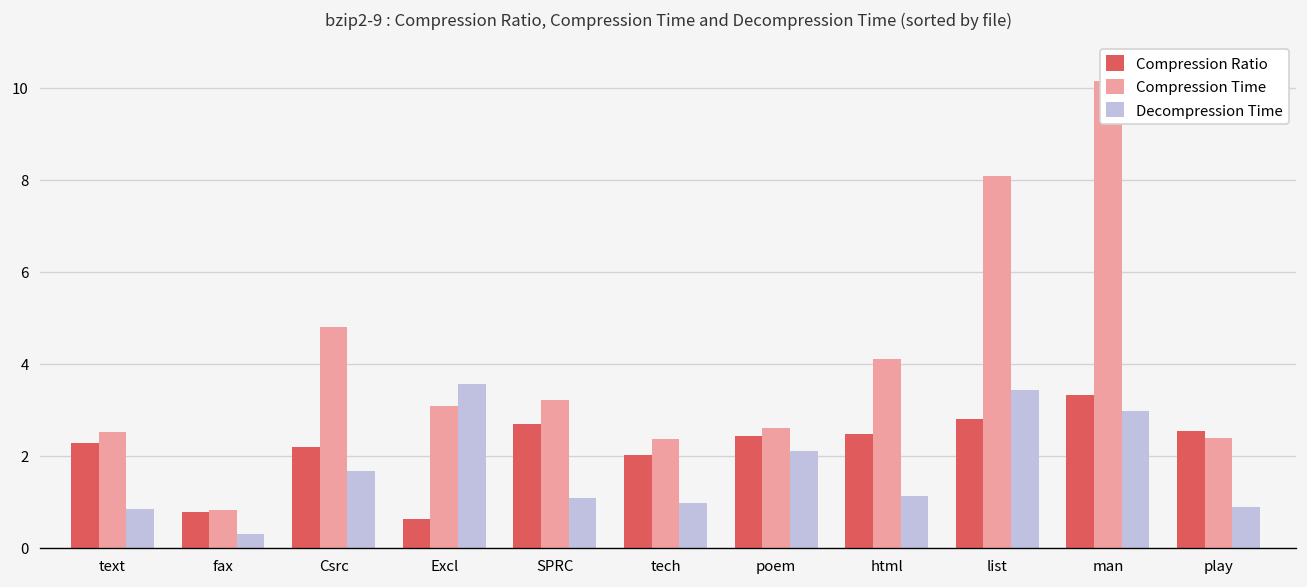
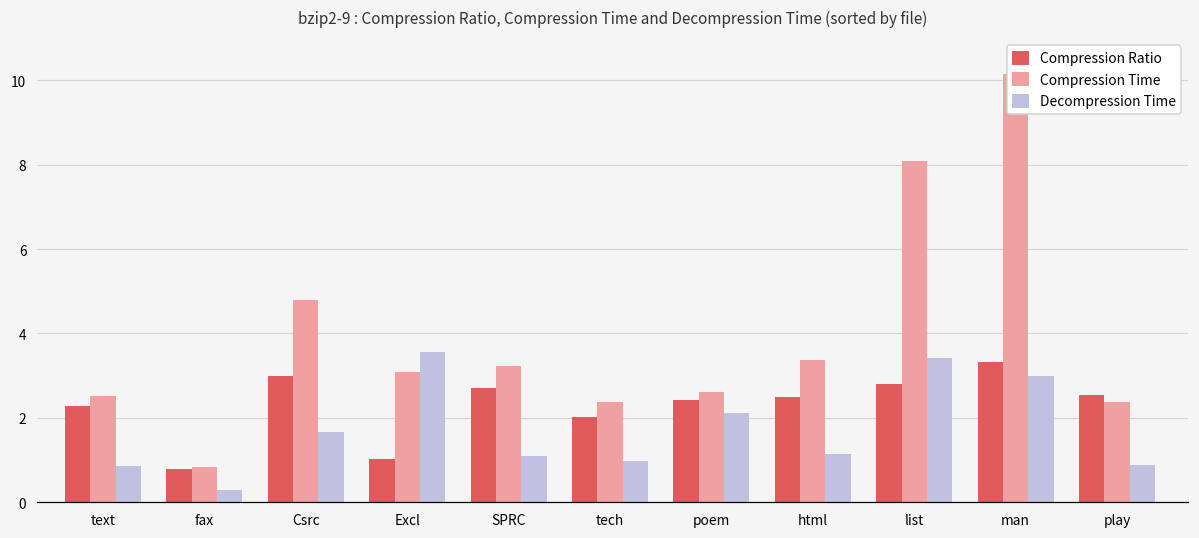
Compression Ratio, Csrc: 2.2 -> 3.0
Compression Ratio, Excl: 0.6 -> 1.0
Compression Time, html: 4.1 -> 3.4
